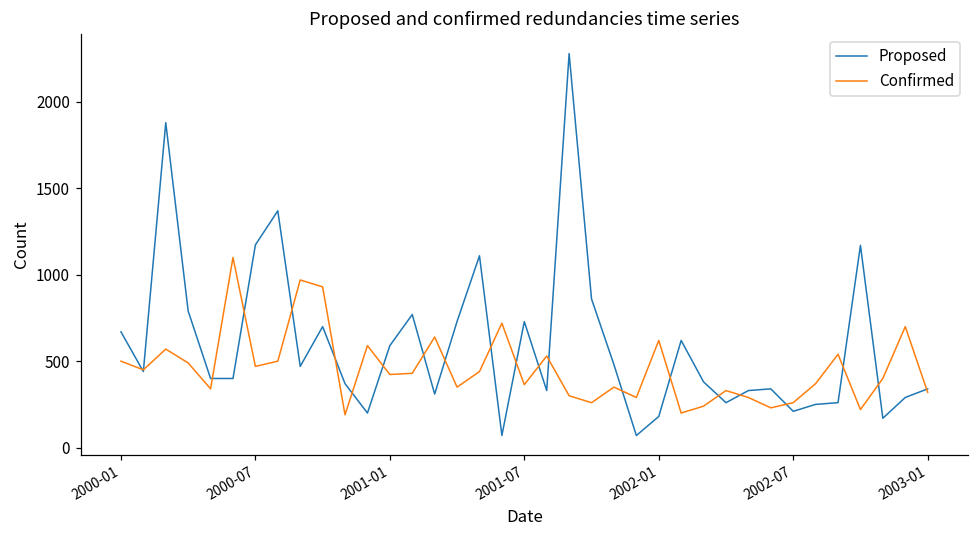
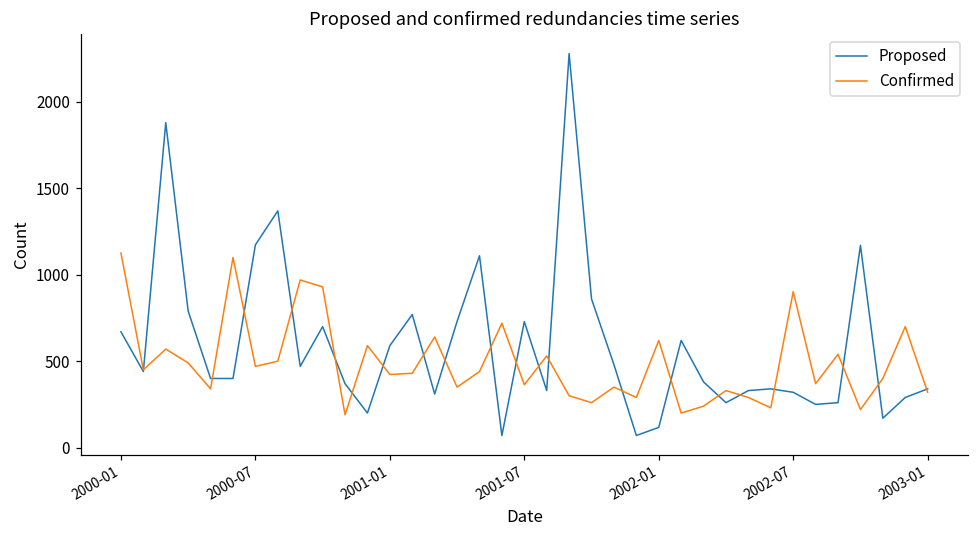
Confirmed, 2000-01: 500 -> 1130
Proposed, 2002-01: 180 -> 120
Proposed, 2002-07: 210 -> 320
Confirmed, 2002-07: 260 -> 900
